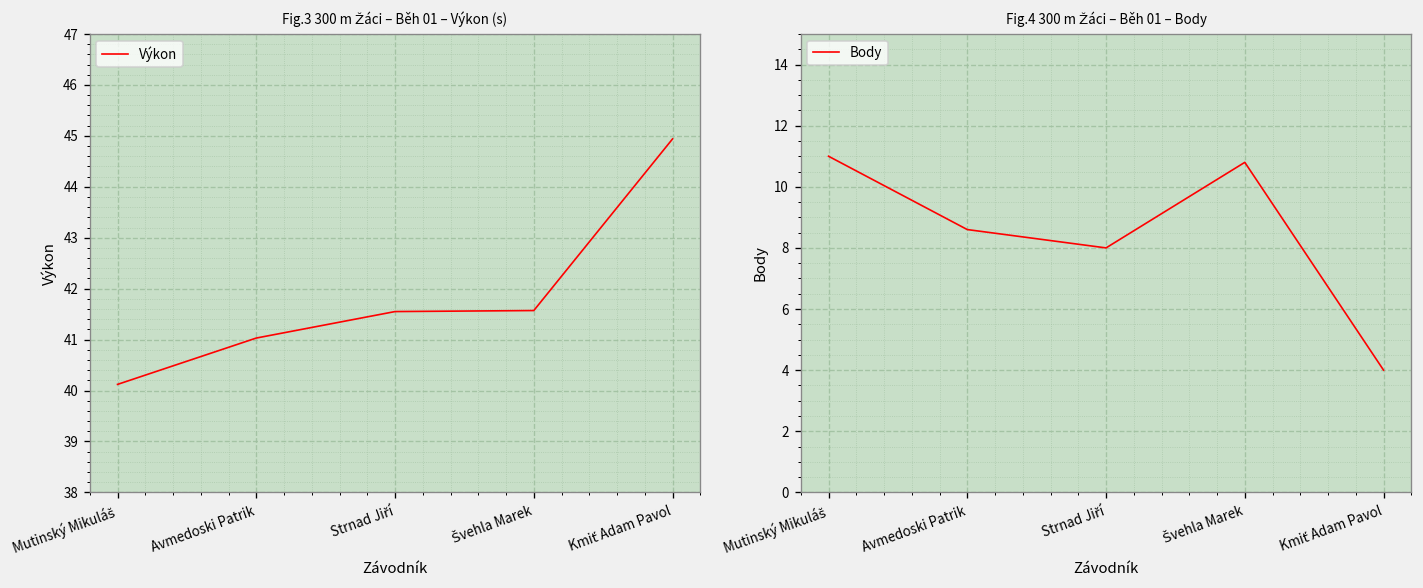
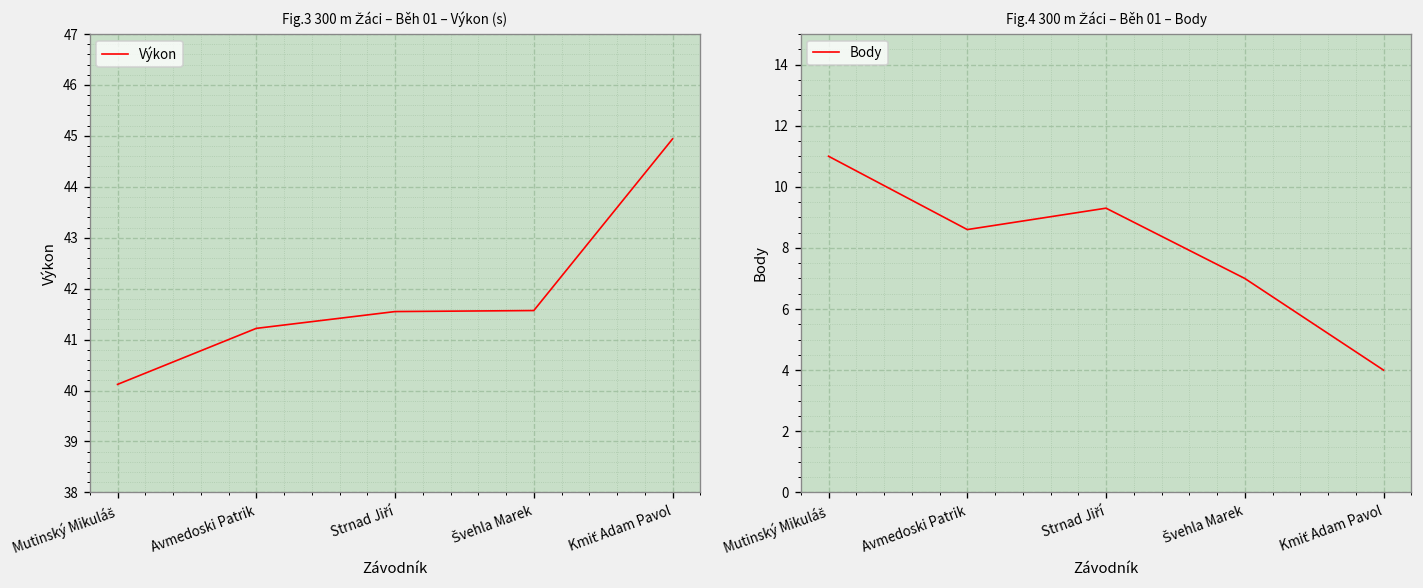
Fig.3 300 m Žáci – Běh 01 – Výkon (s), Avmedoski Patrik: 41.0 -> 41.2
Fig.4 300 m Žáci – Běh 01 – Body, Strnad Jiří: 8.0 -> 9.3
Fig.4 300 m Žáci – Běh 01 – Body, Švehla Marek: 10.8 -> 7.0
